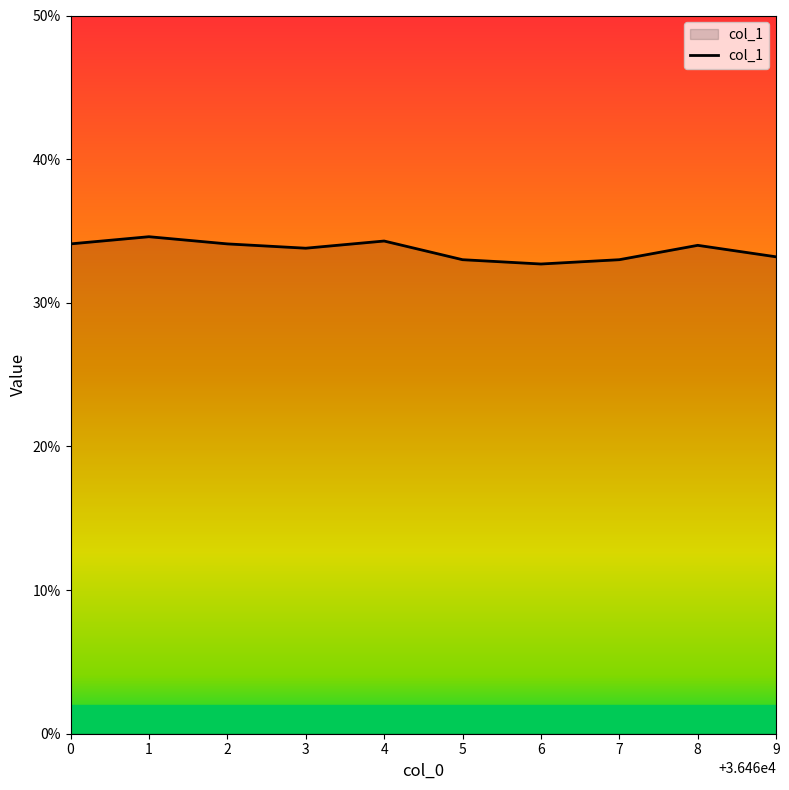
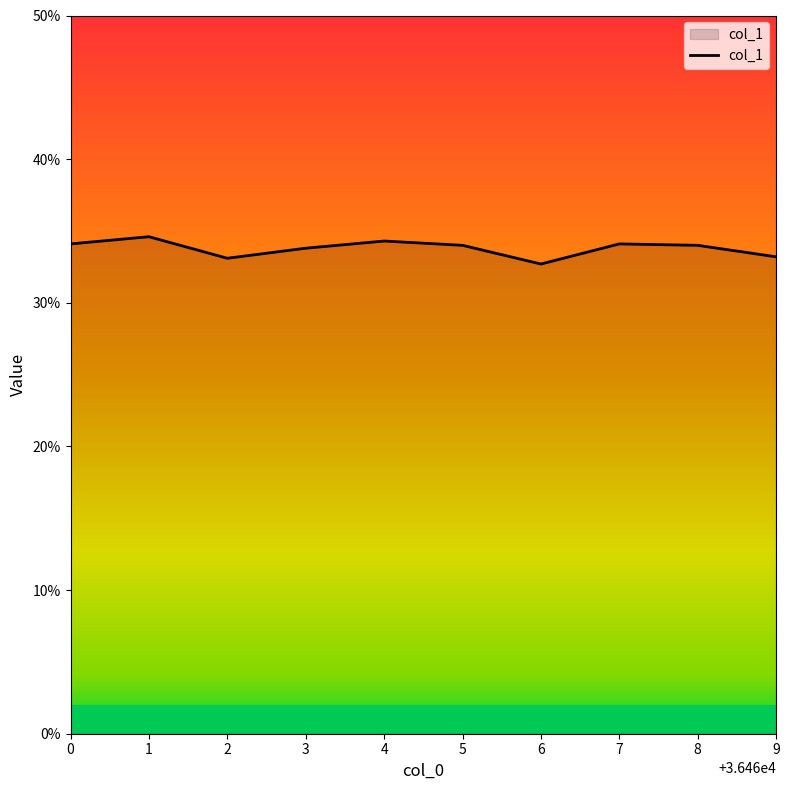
2: 34.1% -> 33.1%
5: 33.0% -> 34.0%
7: 33.0% -> 34.1%
